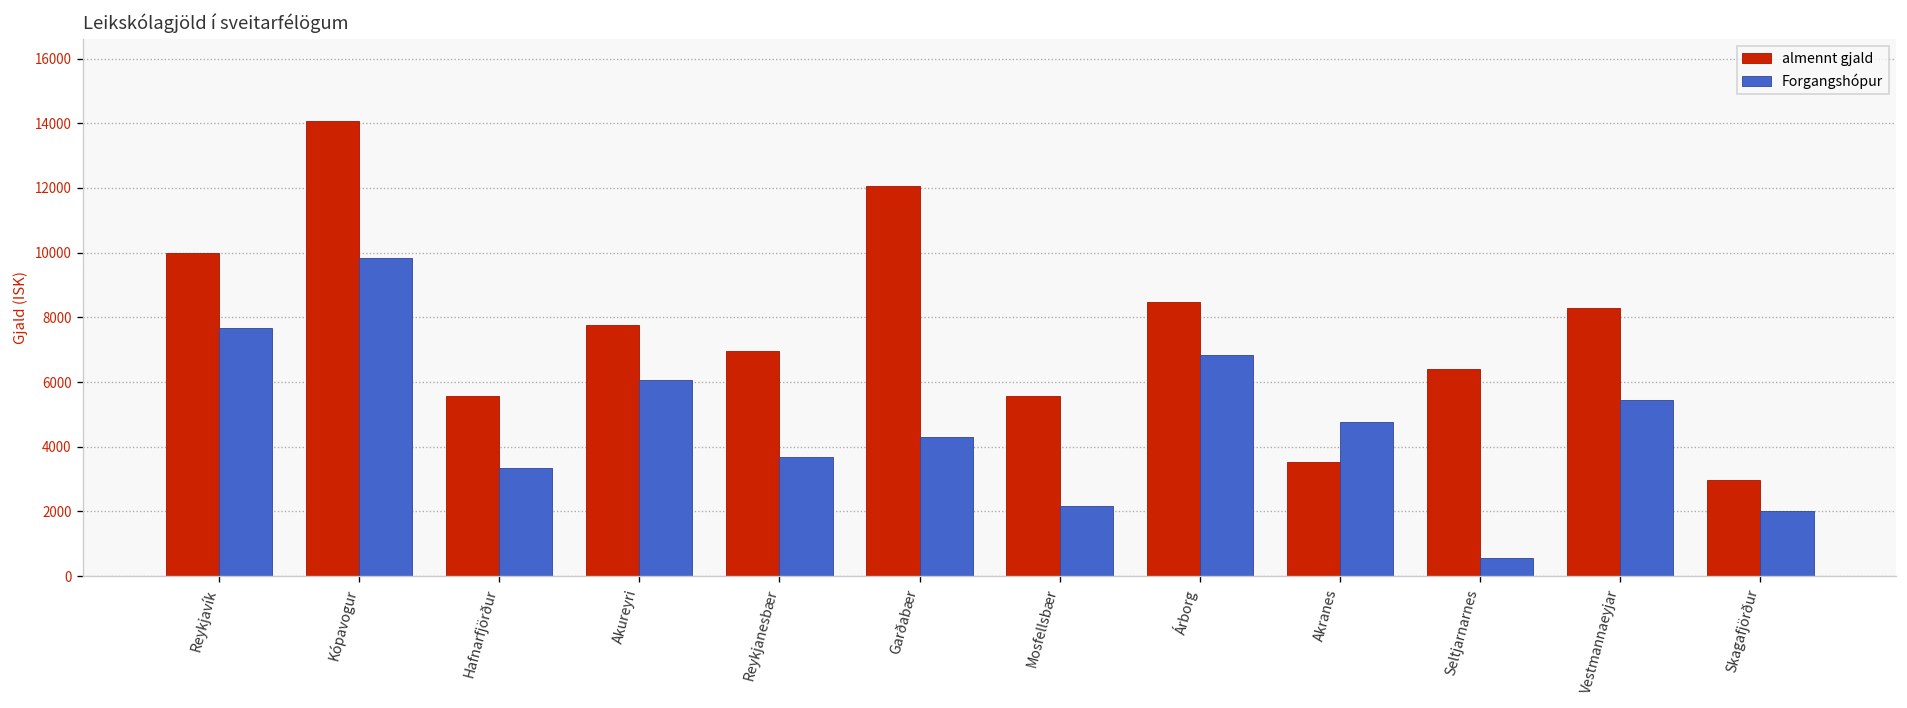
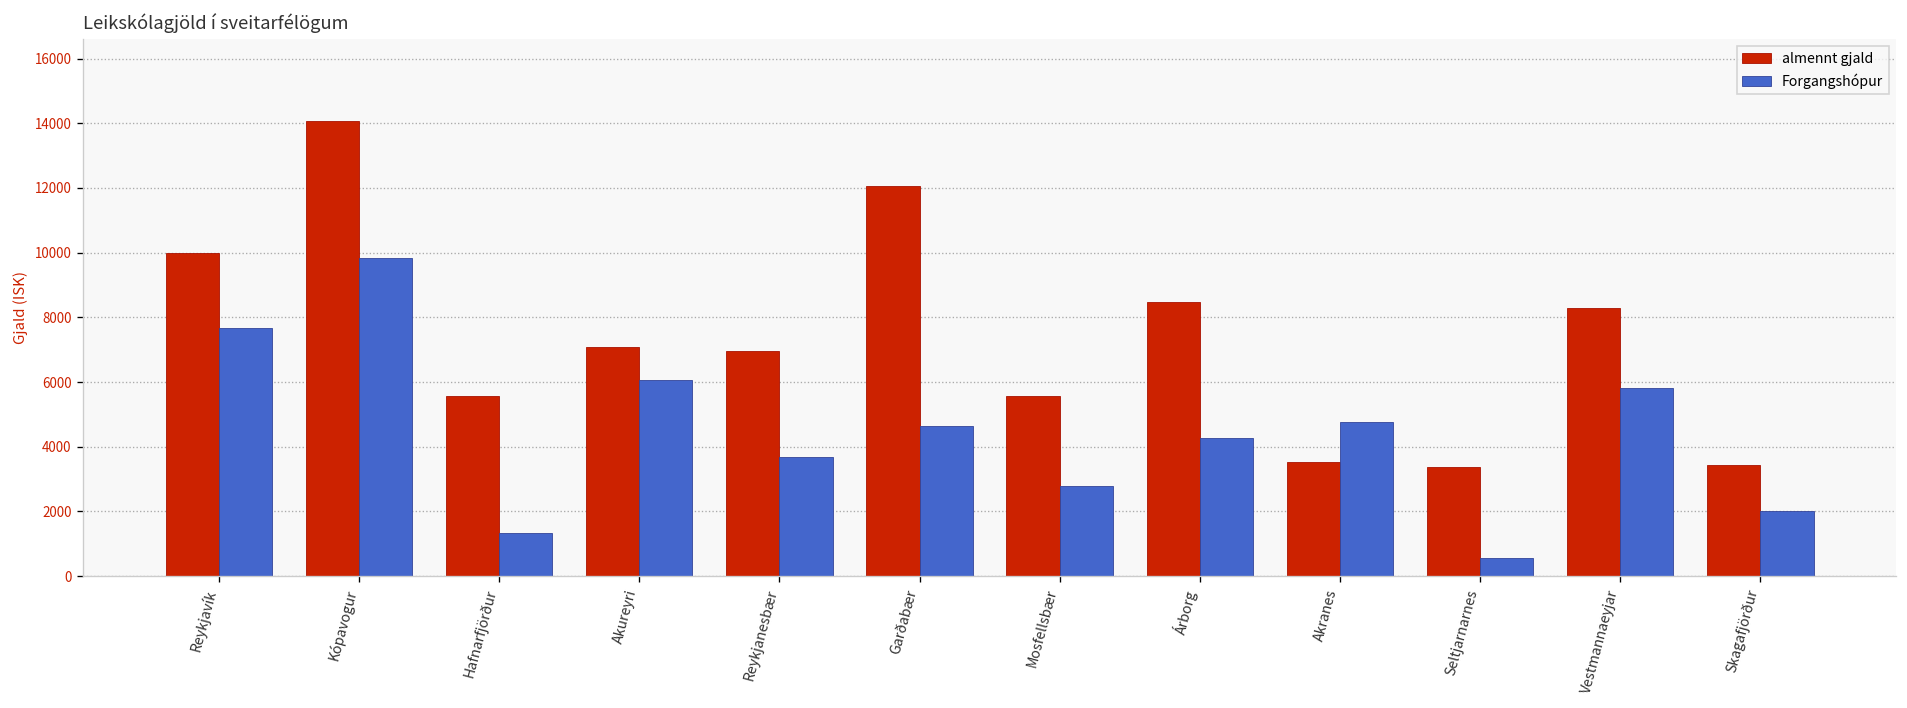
Forgangshópur, Hafnarfjörður: 3300 -> 1300
almennt gjald, Akureyri: 7800 -> 7100
Forgangshópur, Garðabær: 4300 -> 4600
Forgangshópur, Mosfellsbær: 2200 -> 2800
Forgangshópur, Árborg: 6800 -> 4300
almennt gjald, Seltjarnarnes: 6400 -> 3400
Forgangshópur, Vestmannaeyjar: 5400 -> 5800
almennt gjald, Skagafjörður: 3000 -> 3400
